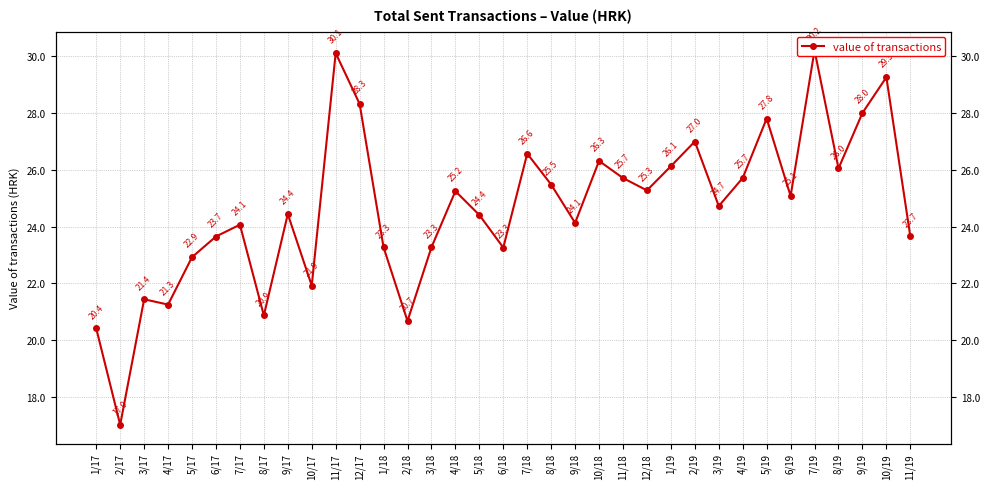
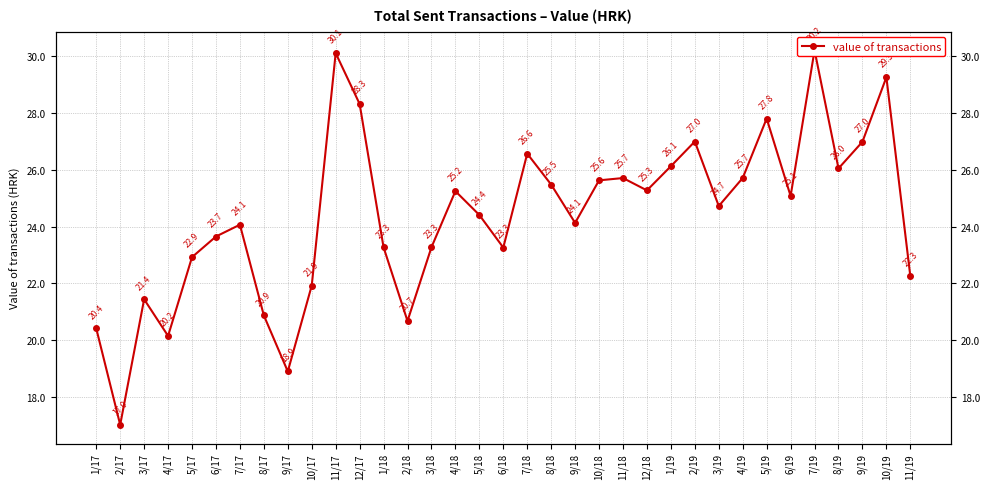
4/17: 21.3 -> 20.2
9/17: 24.4 -> 18.9
10/18: 26.3 -> 25.6
9/19: 28.0 -> 27.0
11/19: 23.7 -> 22.3
